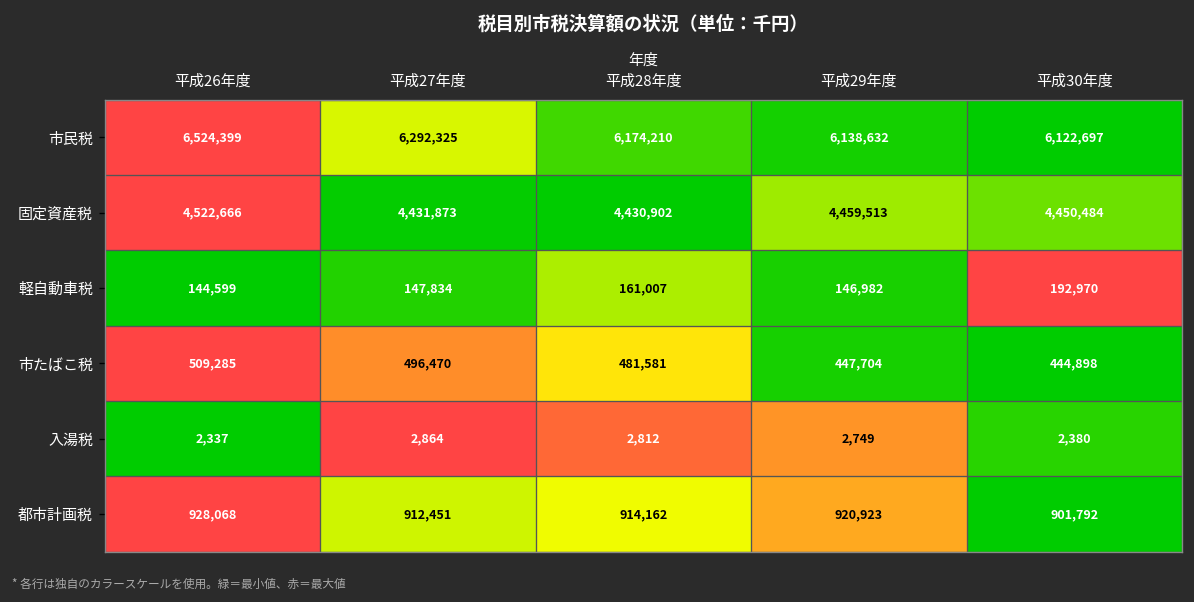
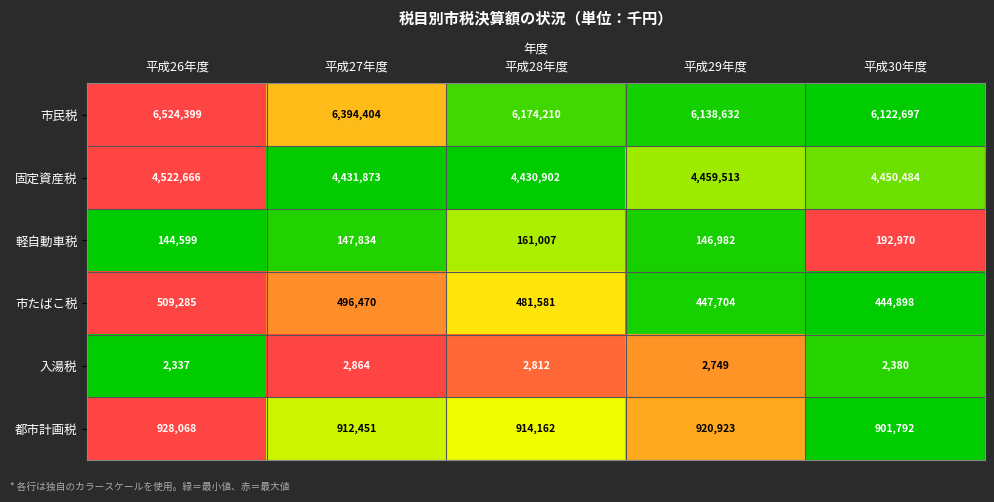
市民税, 平成27年度: 6,292,325 -> 6,394,404
